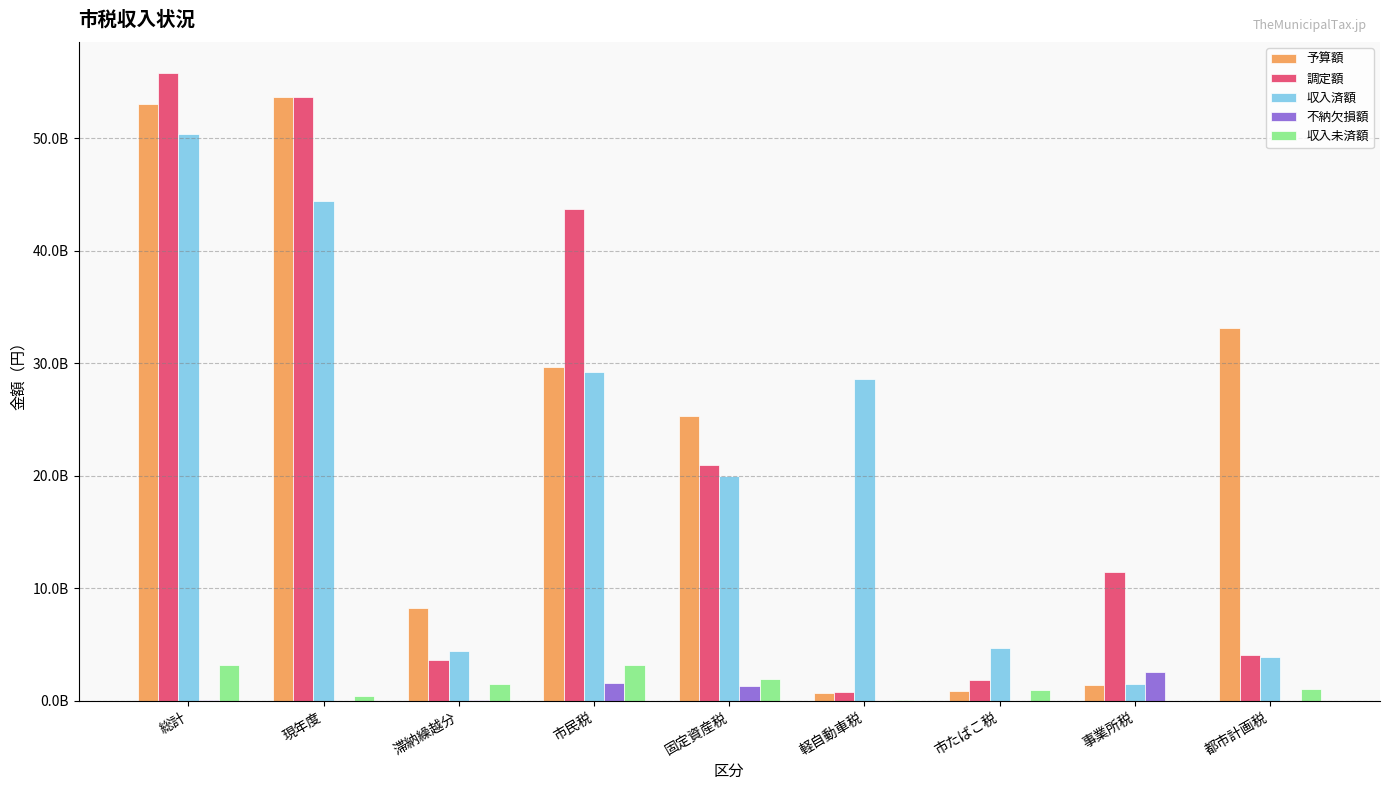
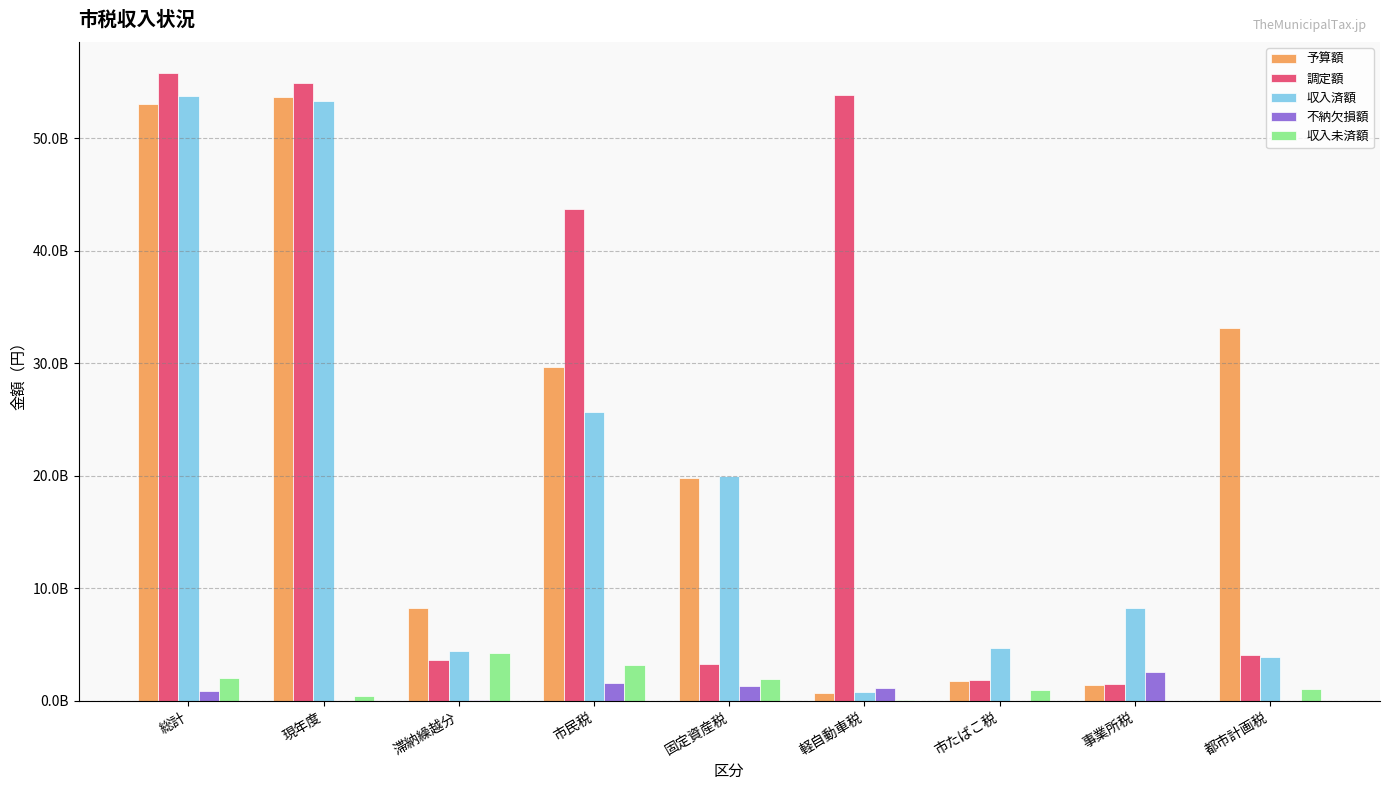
収入済額, 総計: 50400000000 -> 53700000000
不納欠損額, 総計: 100000000 -> 900000000
収入未済額, 総計: 3200000000 -> 2000000000
調定額, 現年度: 53700000000 -> 54900000000
収入済額, 現年度: 44400000000 -> 53300000000
収入未済額, 滞納繰越分: 1500000000 -> 4300000000
収入済額, 市民税: 29200000000 -> 25700000000
予算額, 固定資産税: 25300000000 -> 19800000000
調定額, 固定資産税: 21000000000 -> 3300000000
調定額, 軽自動車税: 800000000 -> 53800000000
収入済額, 軽自動車税: 28600000000 -> 800000000
不納欠損額, 軽自動車税: 0 -> 1200000000
予算額, 市たばこ税: 800000000 -> 1700000000
調定額, 事業所税: 11500000000 -> 1500000000
収入済額, 事業所税: 1500000000 -> 8200000000
